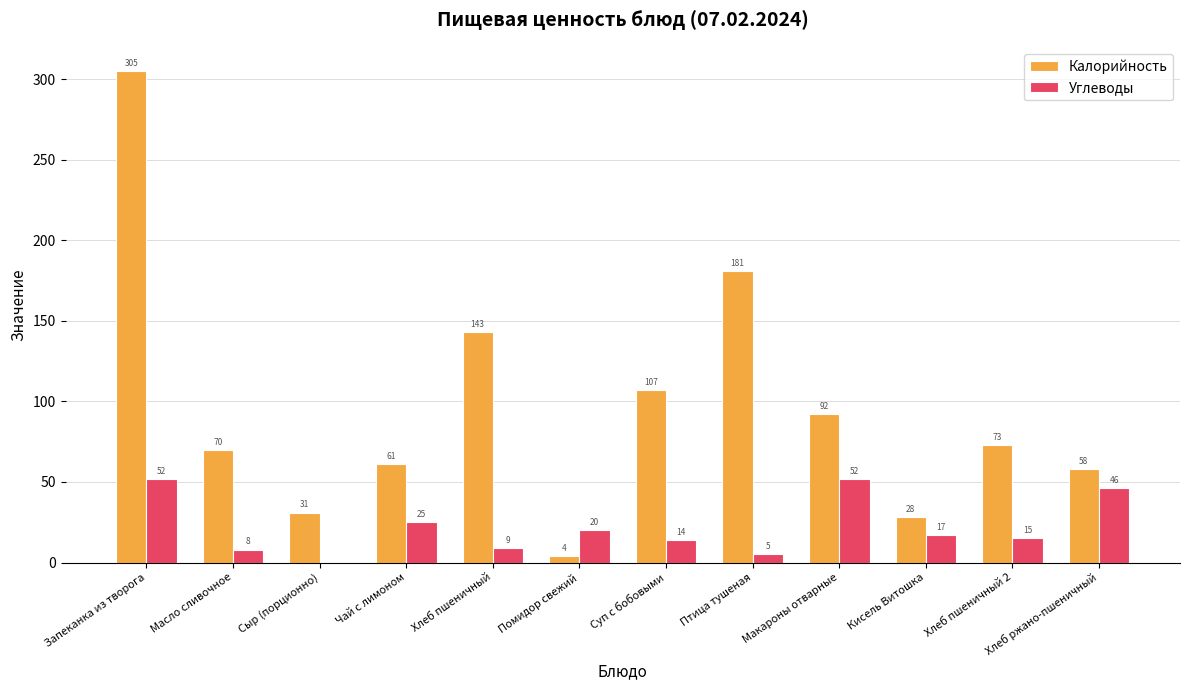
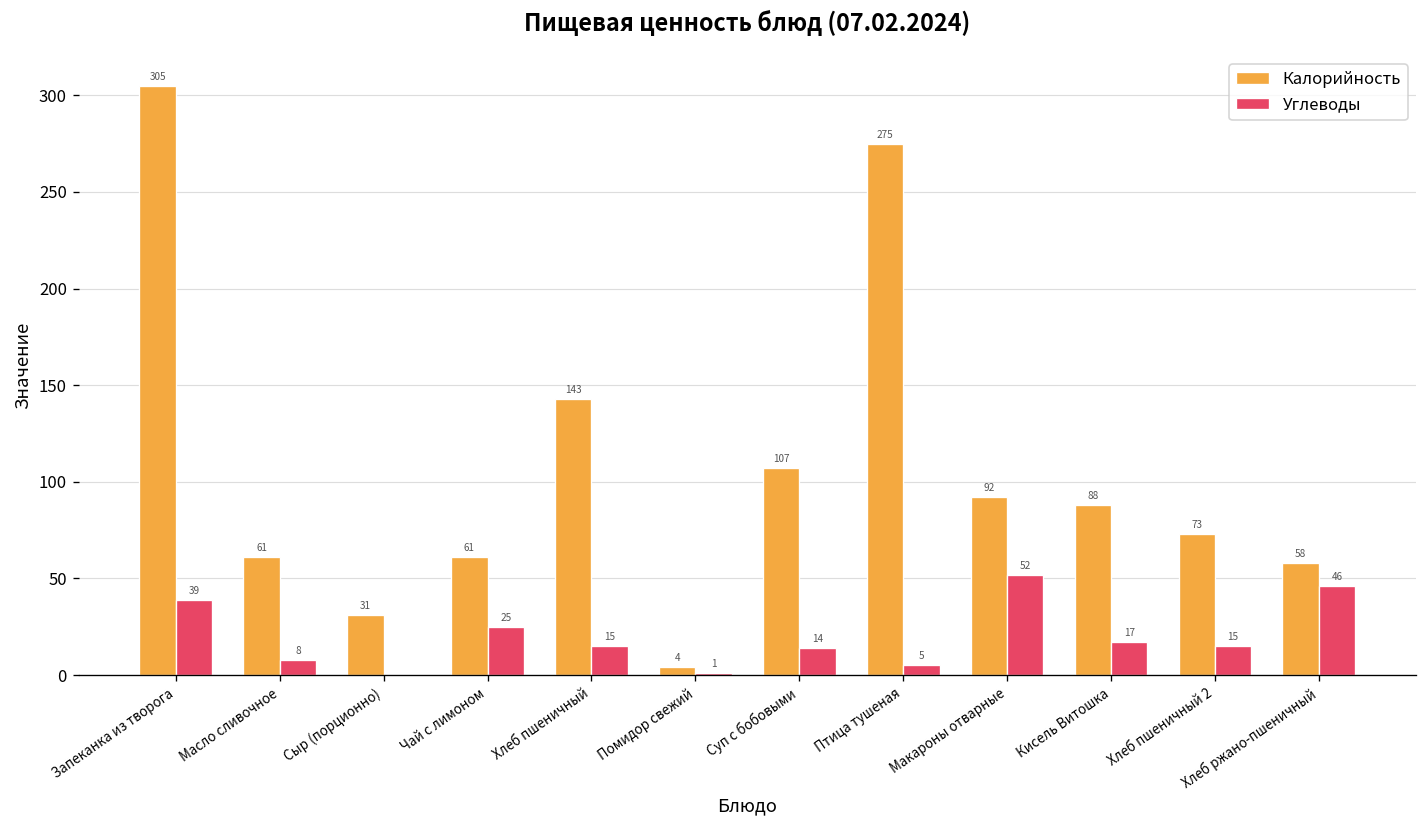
Углеводы, Запеканка из творога: 52 -> 39
Калорийность, Масло сливочное: 70 -> 61
Углеводы, Хлеб пшеничный: 9 -> 15
Углеводы, Помидор свежий: 20 -> 1
Калорийность, Птица тушеная: 181 -> 275
Калорийность, Кисель Витошка: 28 -> 88
